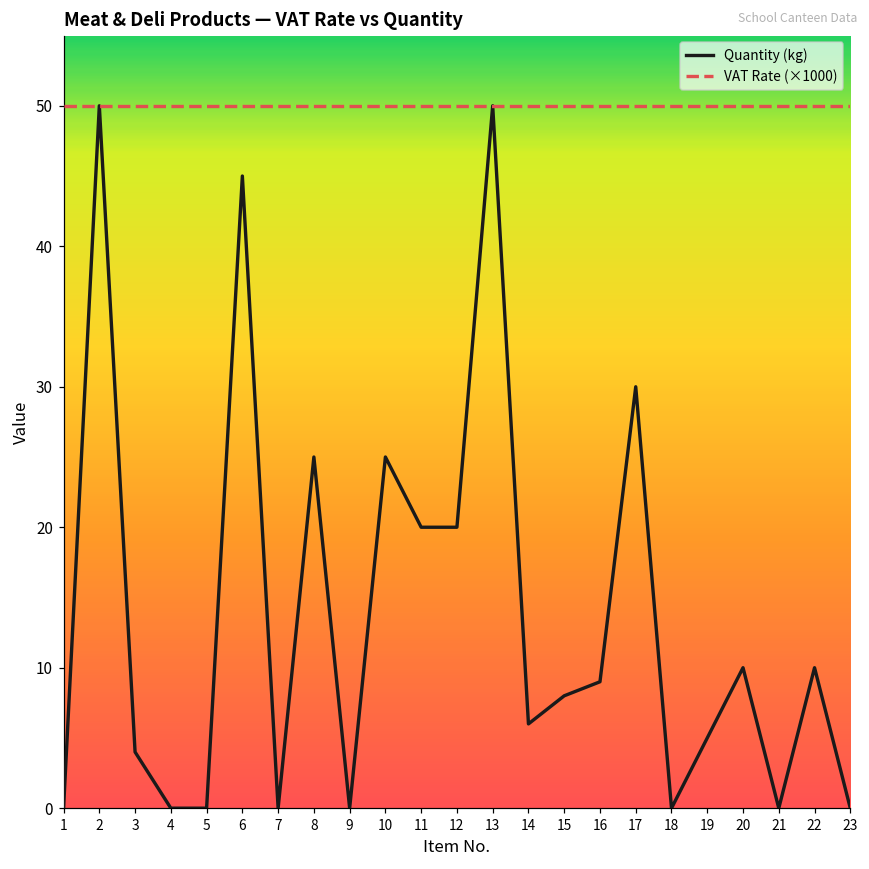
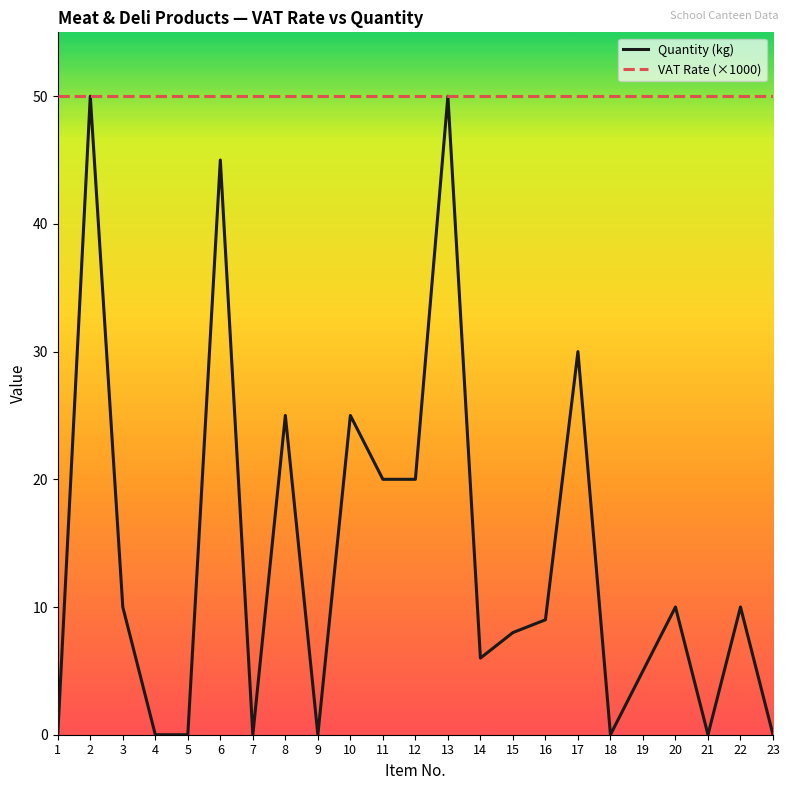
Quantity (kg), 3: 4 -> 10
